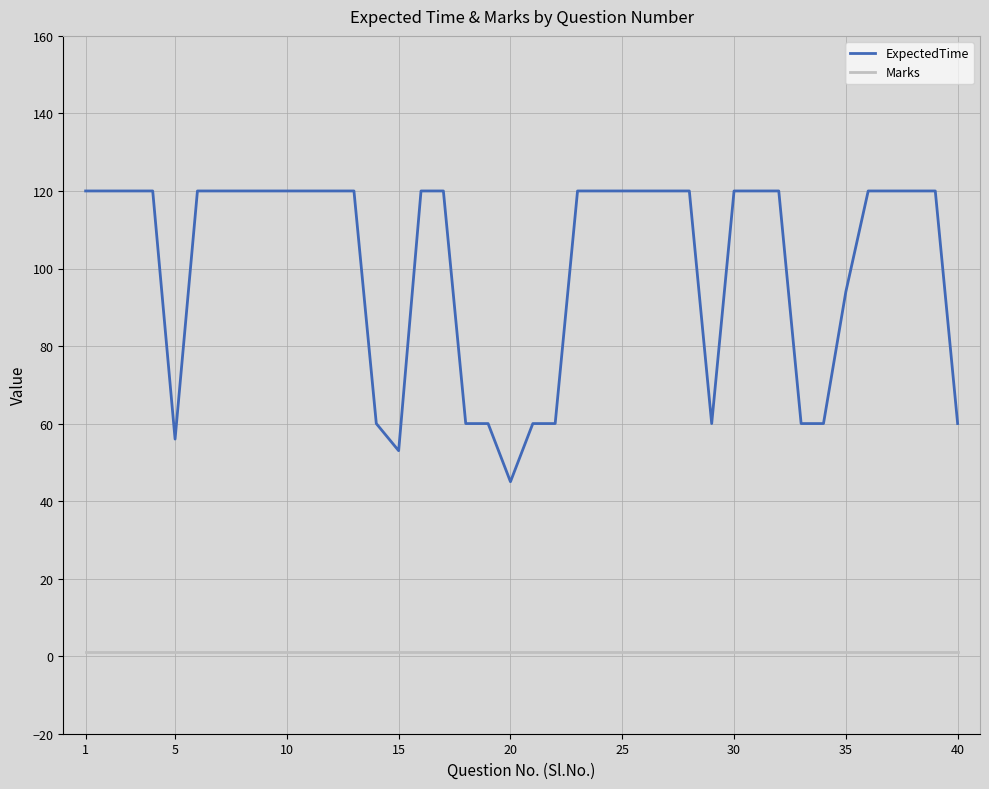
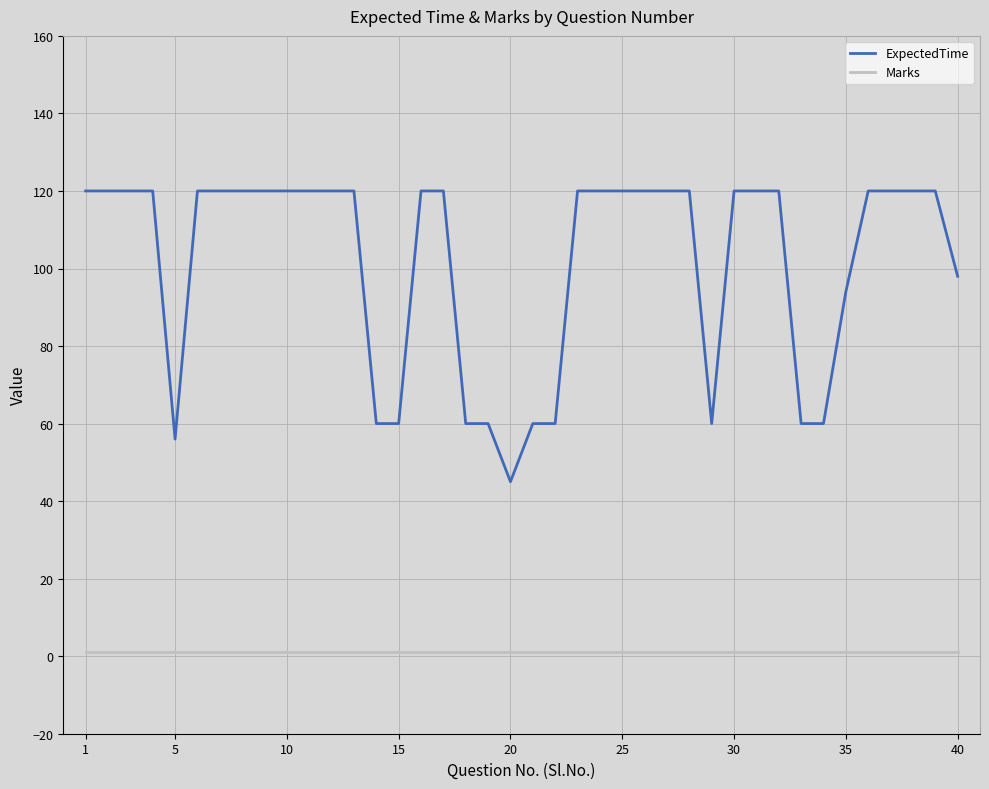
ExpectedTime, 15: 53 -> 60
ExpectedTime, 40: 60 -> 98
